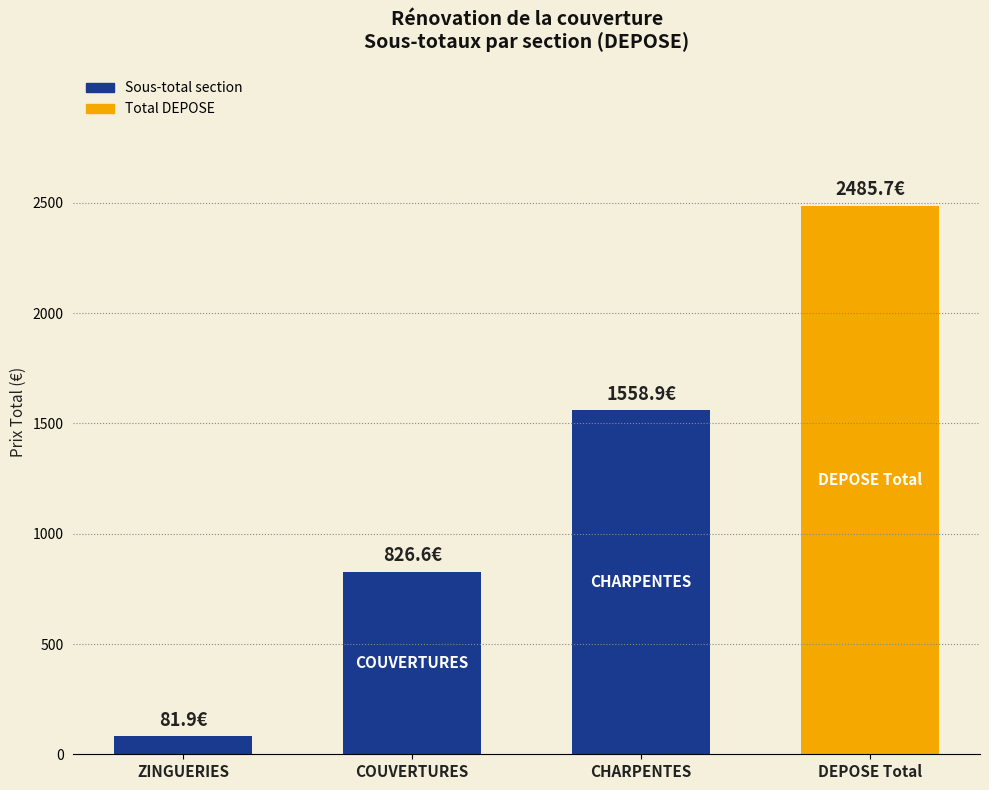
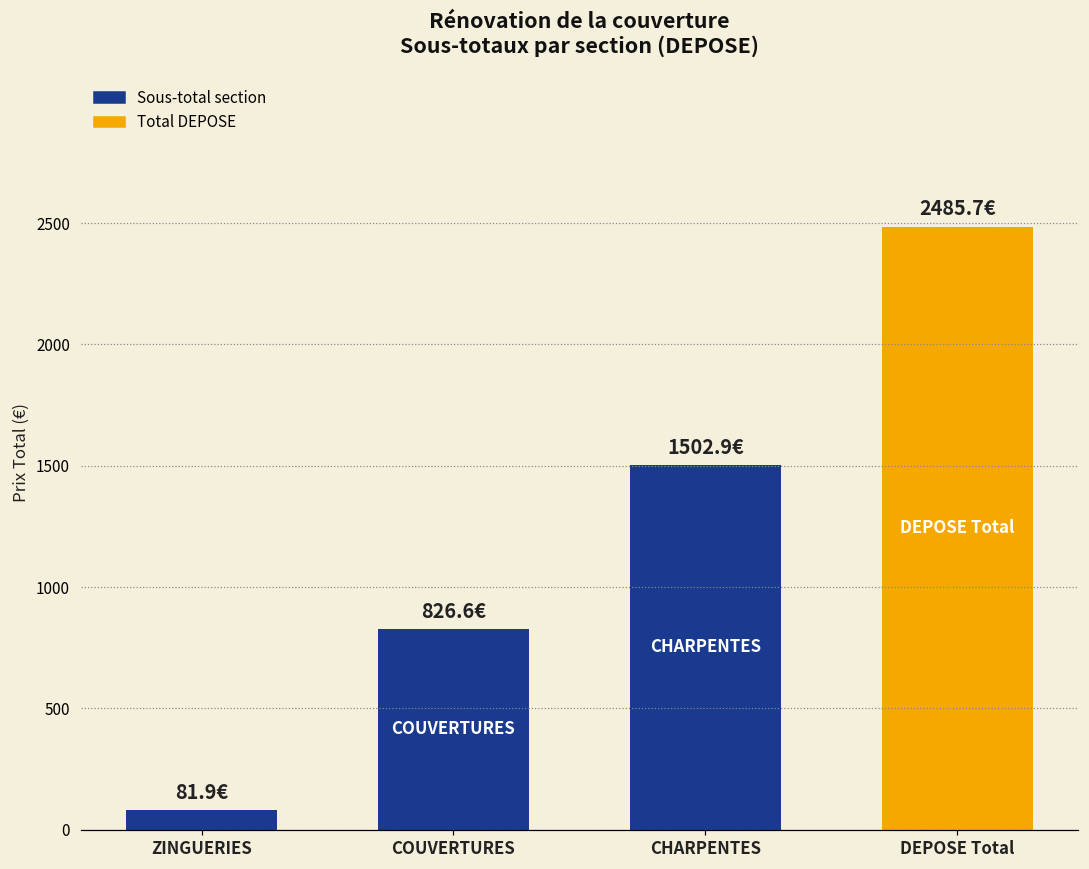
CHARPENTES: 1558.9€ -> 1502.9€
